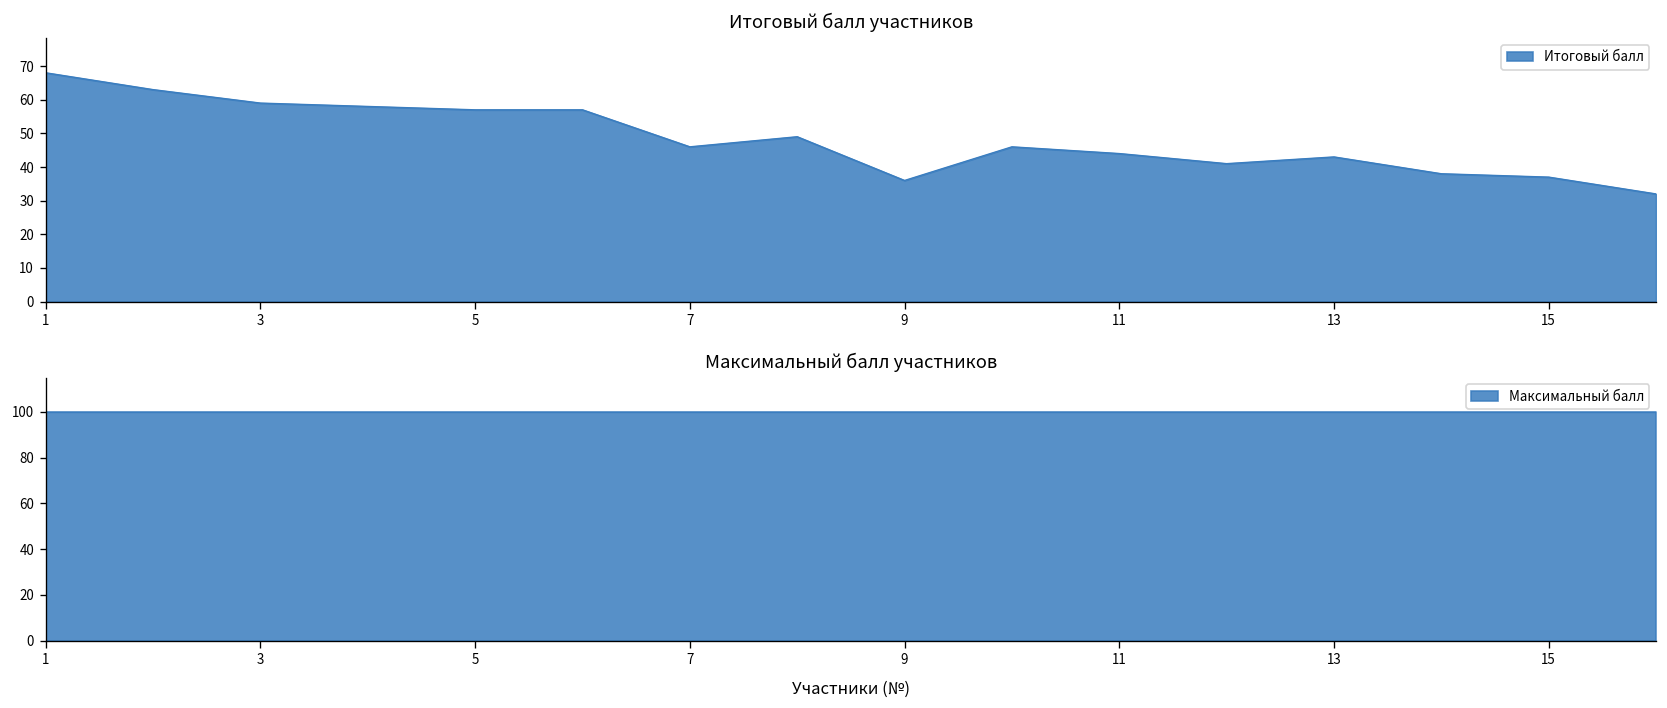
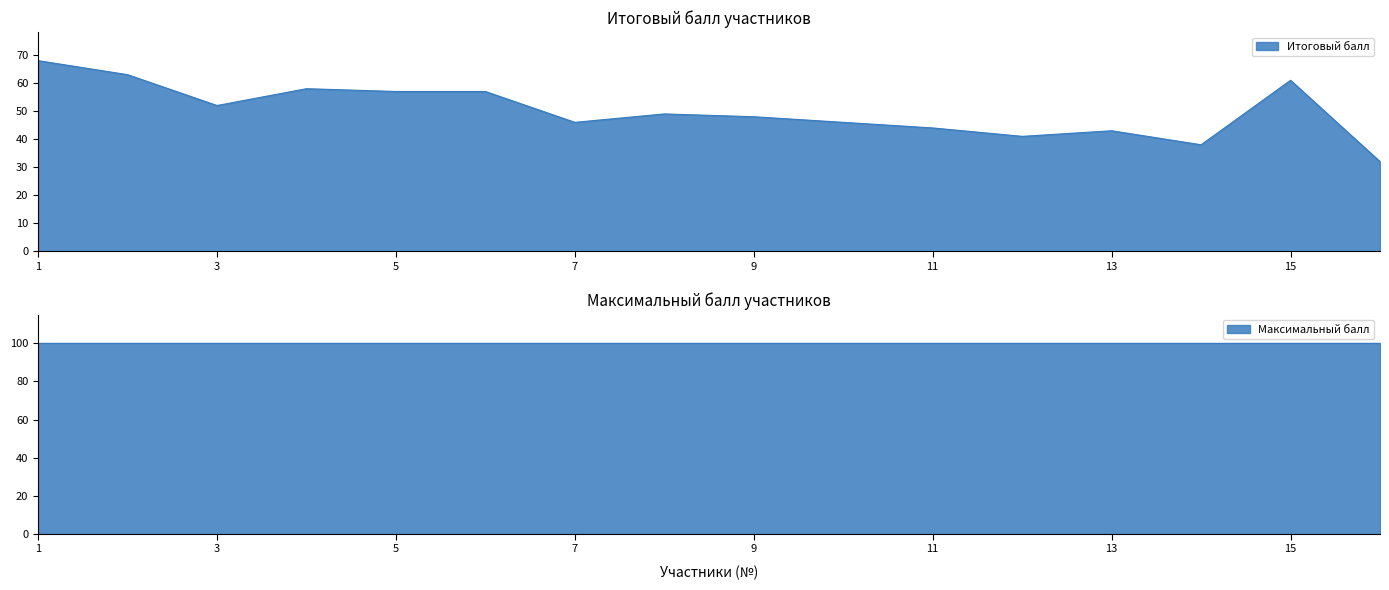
Итоговый балл участников, 3: 59 -> 52
Итоговый балл участников, 9: 36 -> 48
Итоговый балл участников, 15: 37 -> 61
